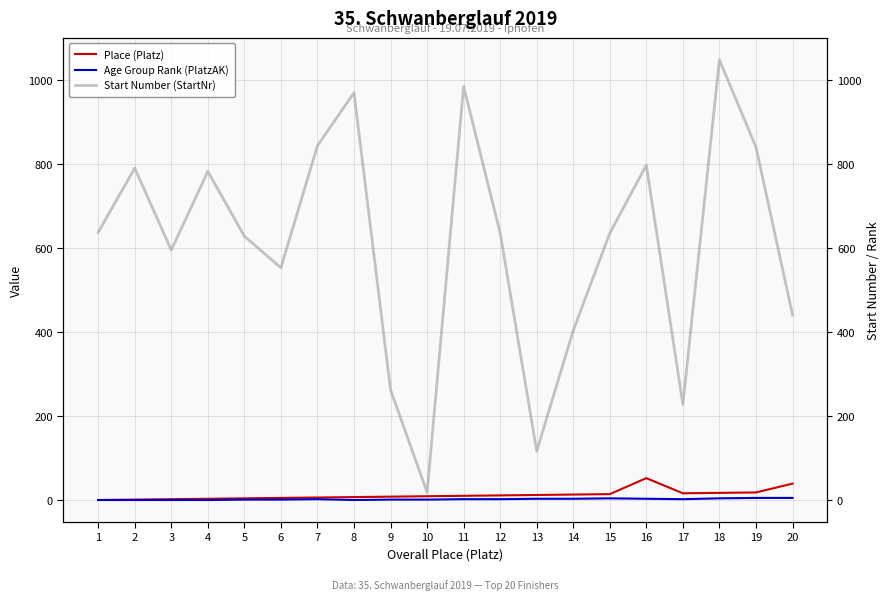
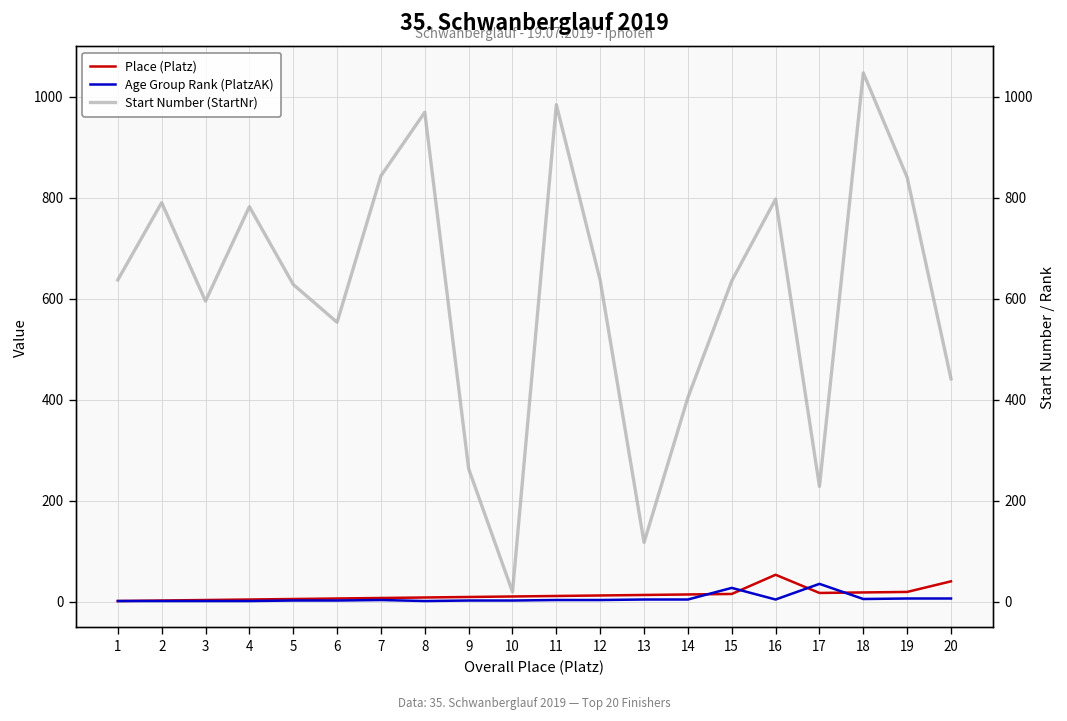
Age Group Rank (PlatzAK), 15: 10 -> 30
Age Group Rank (PlatzAK), 17: 0 -> 40
